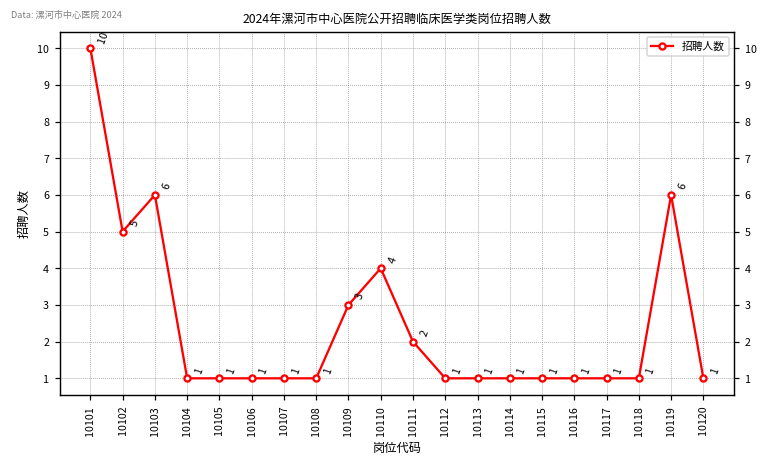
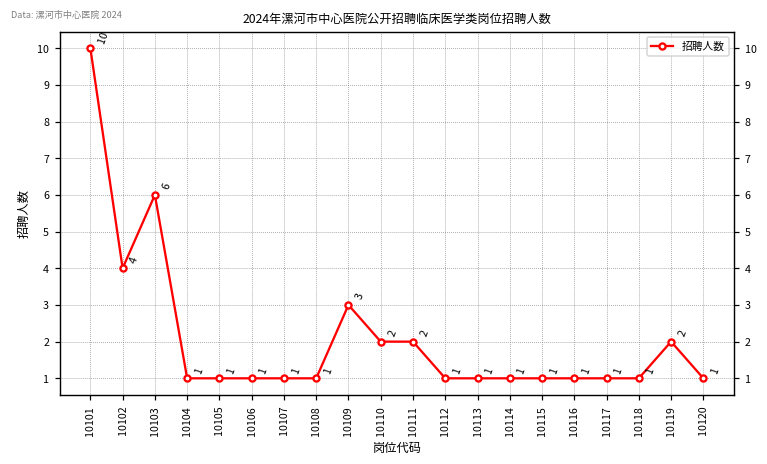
10102: 5 -> 4
10110: 4 -> 2
10119: 6 -> 2
